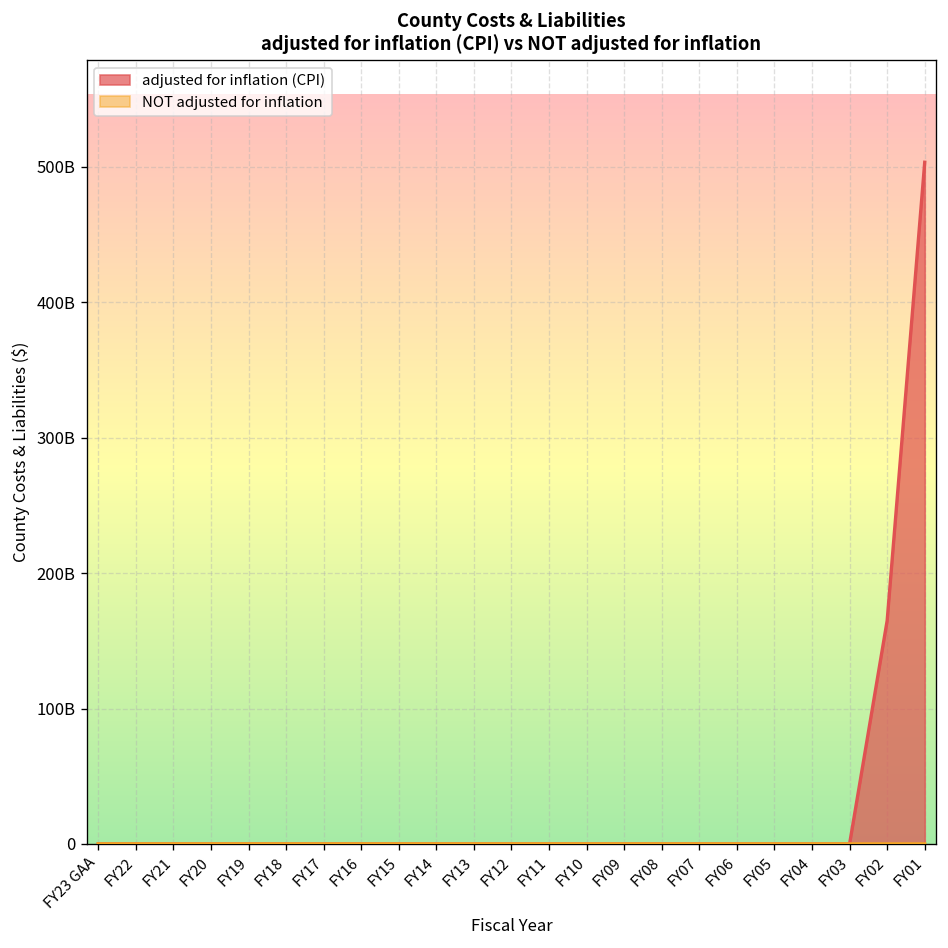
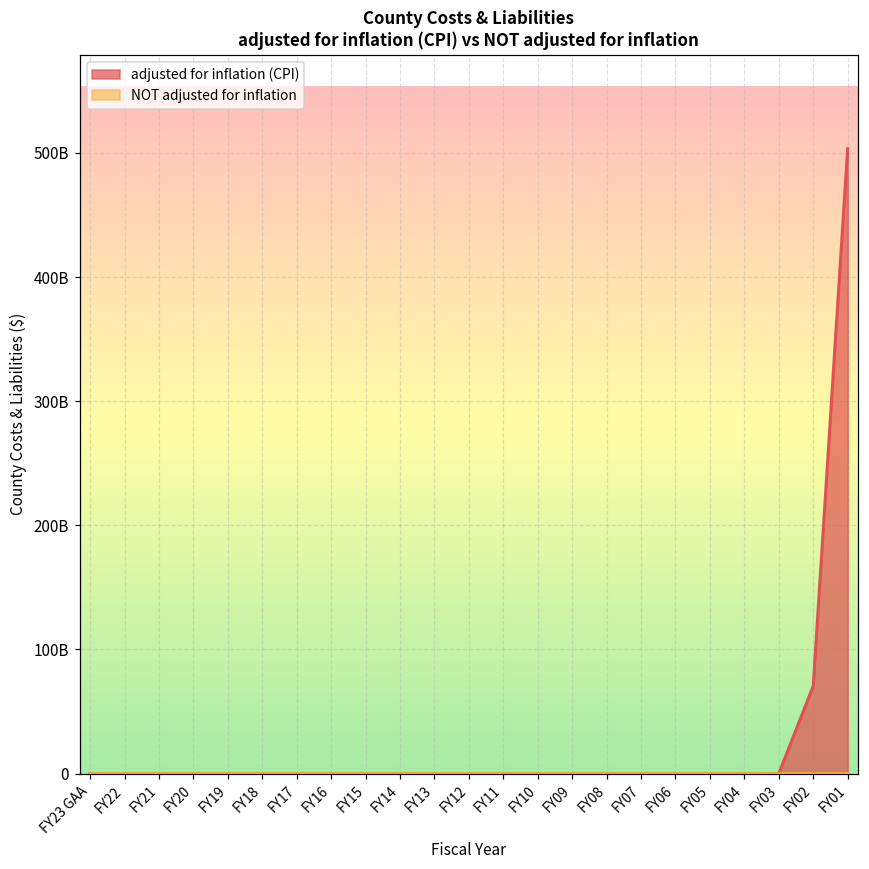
adjusted for inflation (CPI), FY02: 165000000000 -> 71000000000
